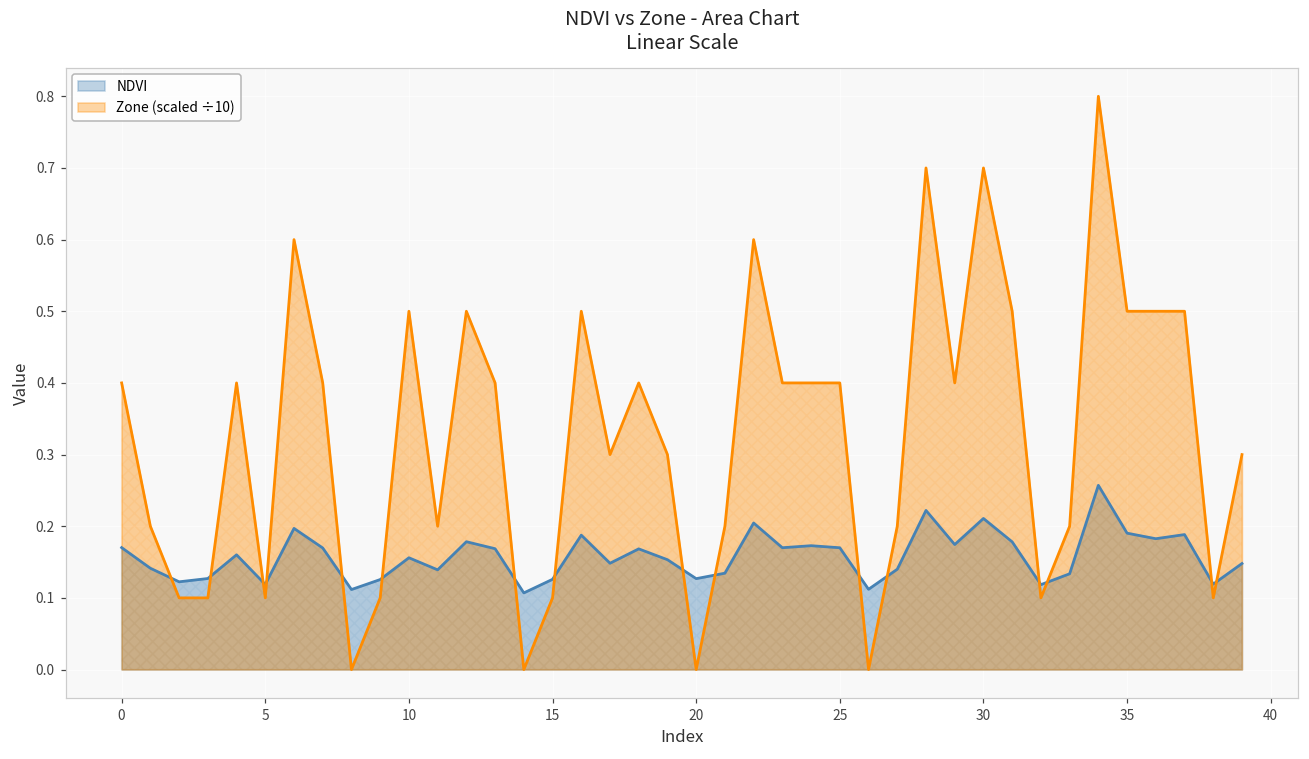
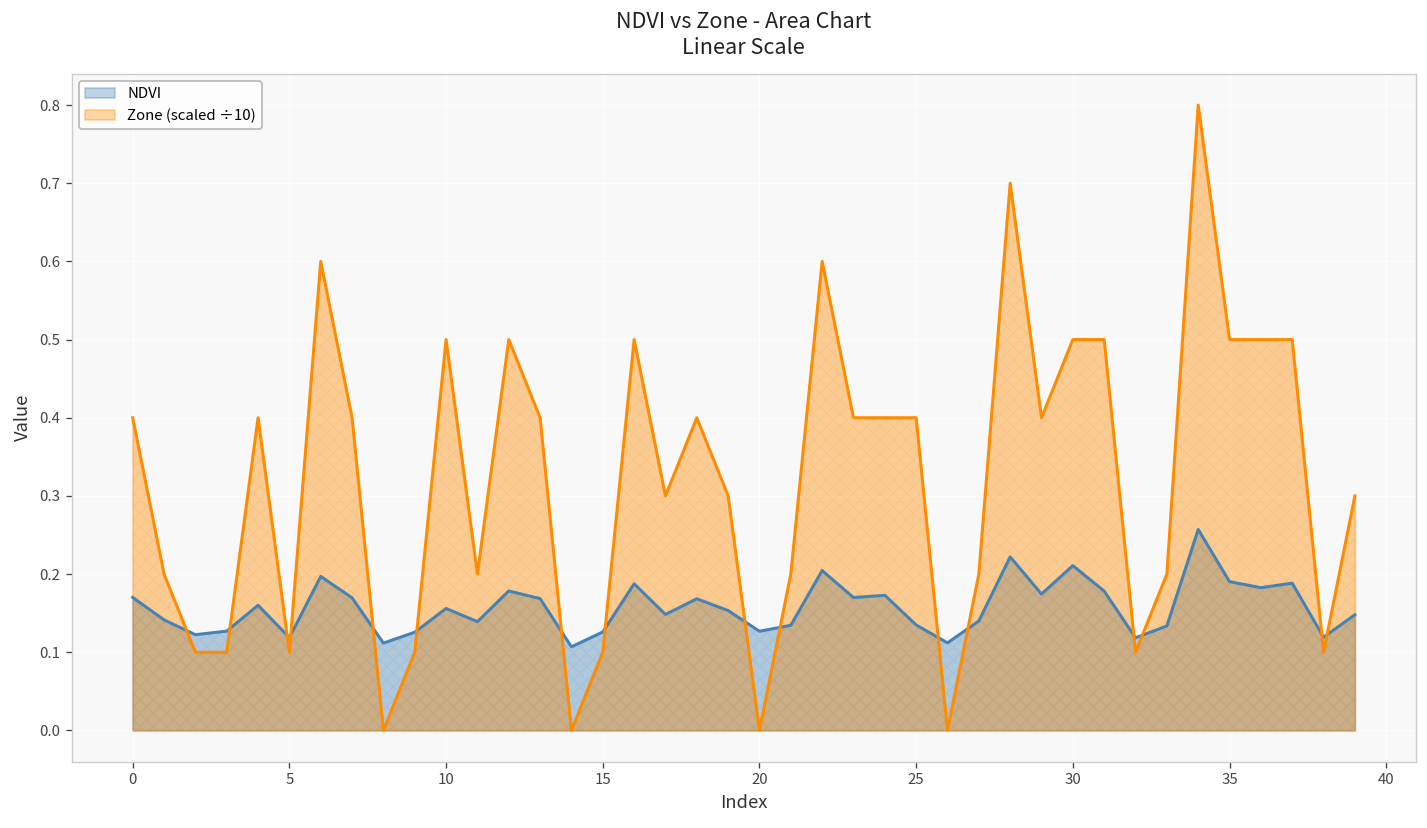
NDVI, 25: 0.17 -> 0.13
Zone (scaled ÷10), 30: 0.70 -> 0.50
